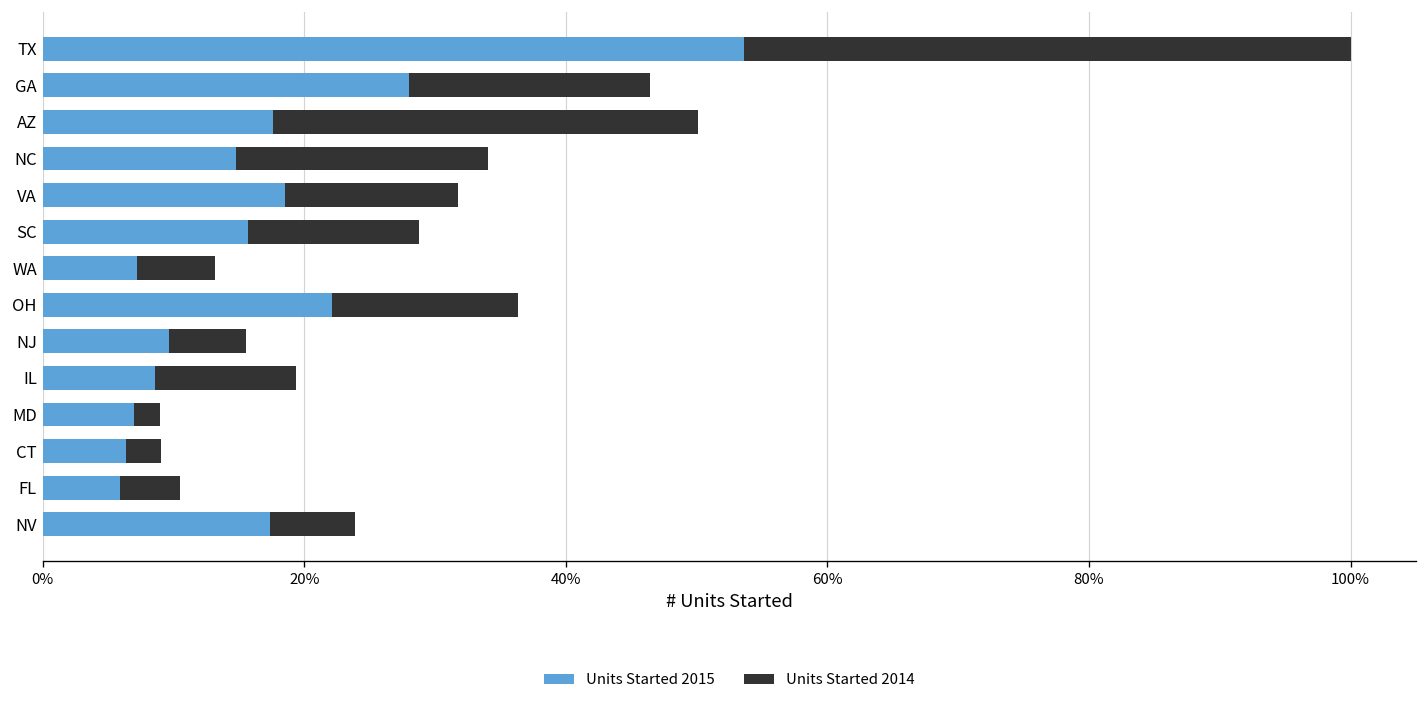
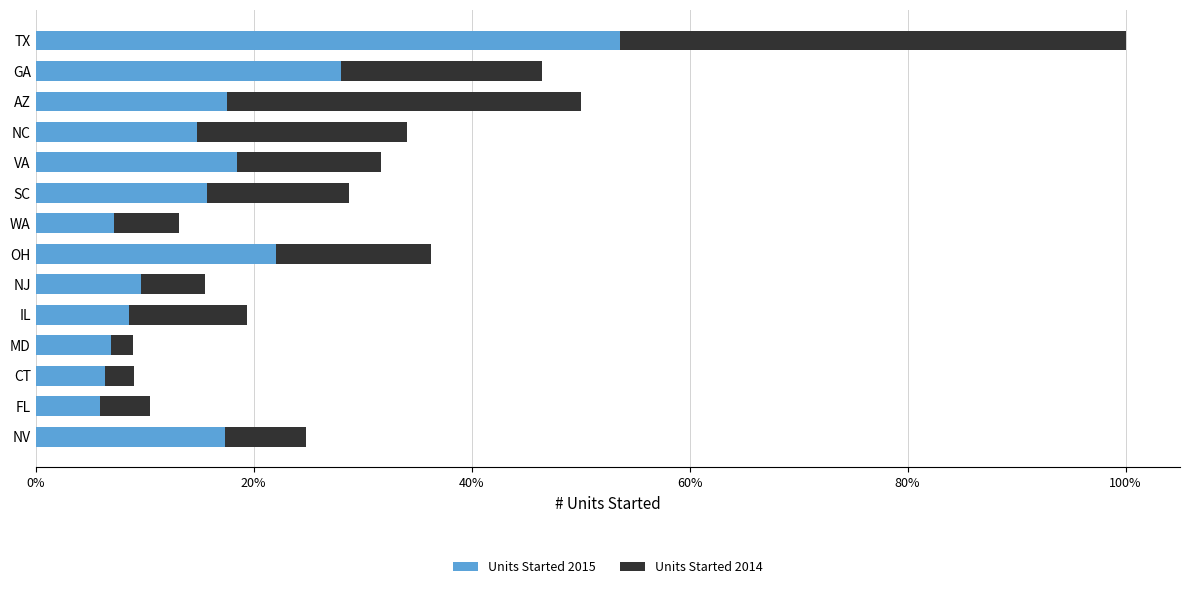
Units Started 2014, NV: 6.5% -> 7.4%
